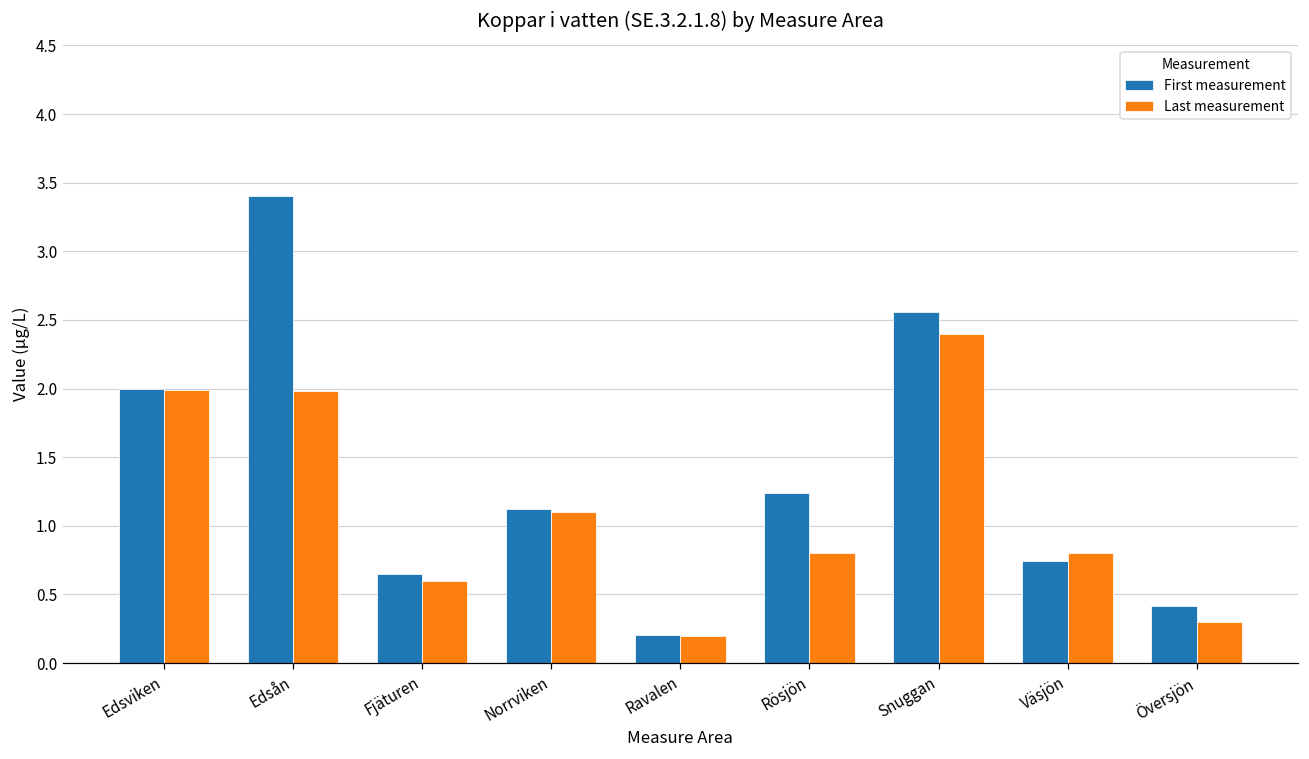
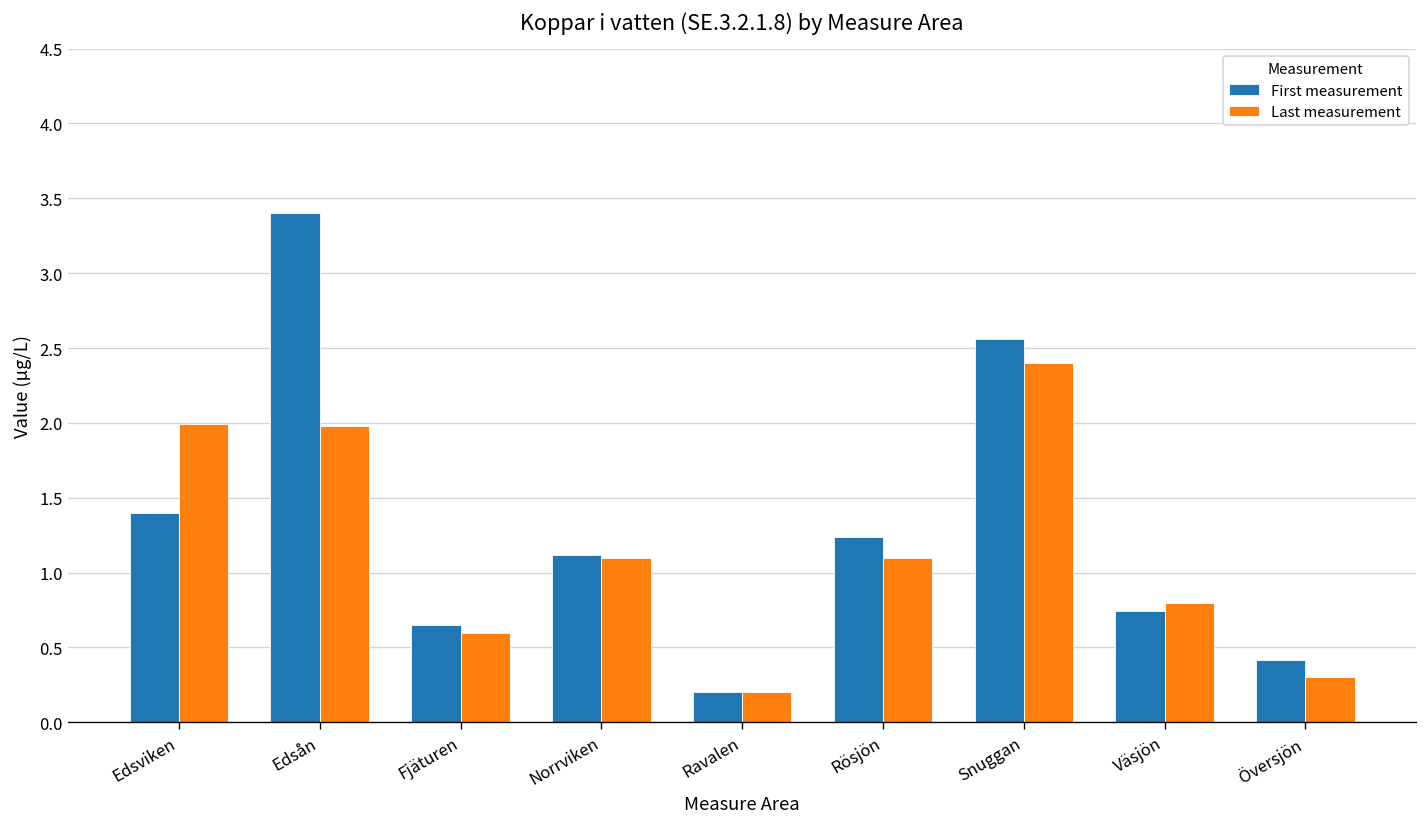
First measurement, Edsviken: 2.0 -> 1.4
Last measurement, Rösjön: 0.8 -> 1.1
